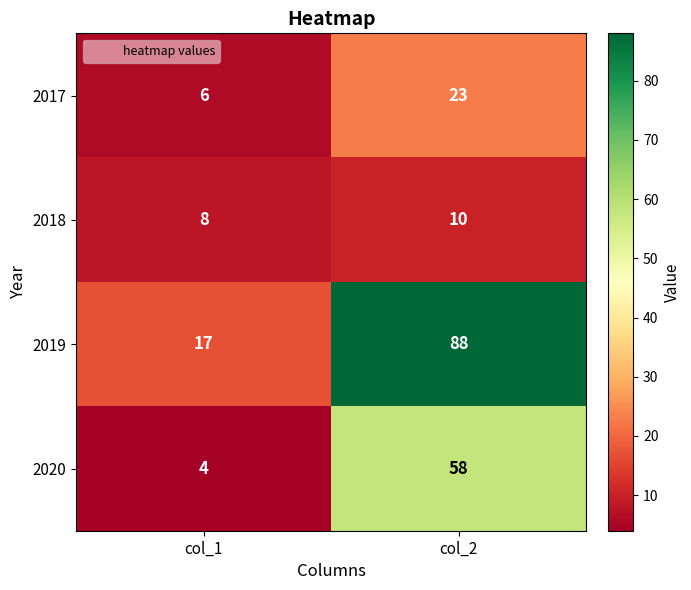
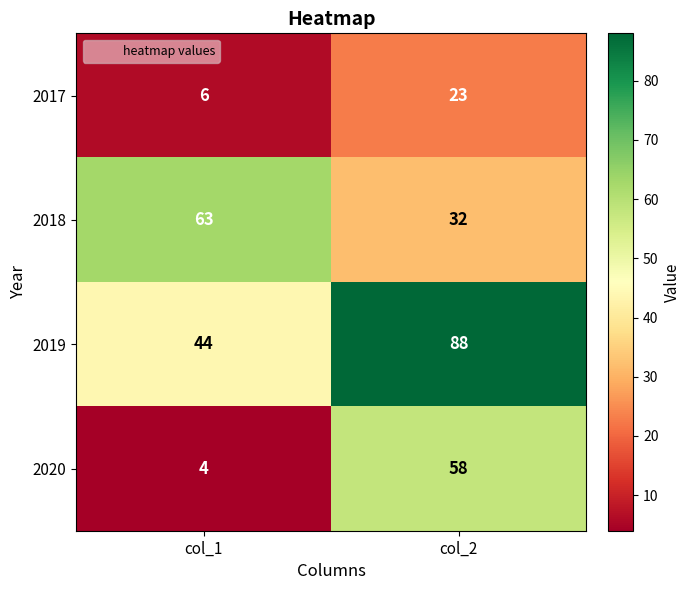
2018, col_1: 8 -> 63
2018, col_2: 10 -> 32
2019, col_1: 17 -> 44
